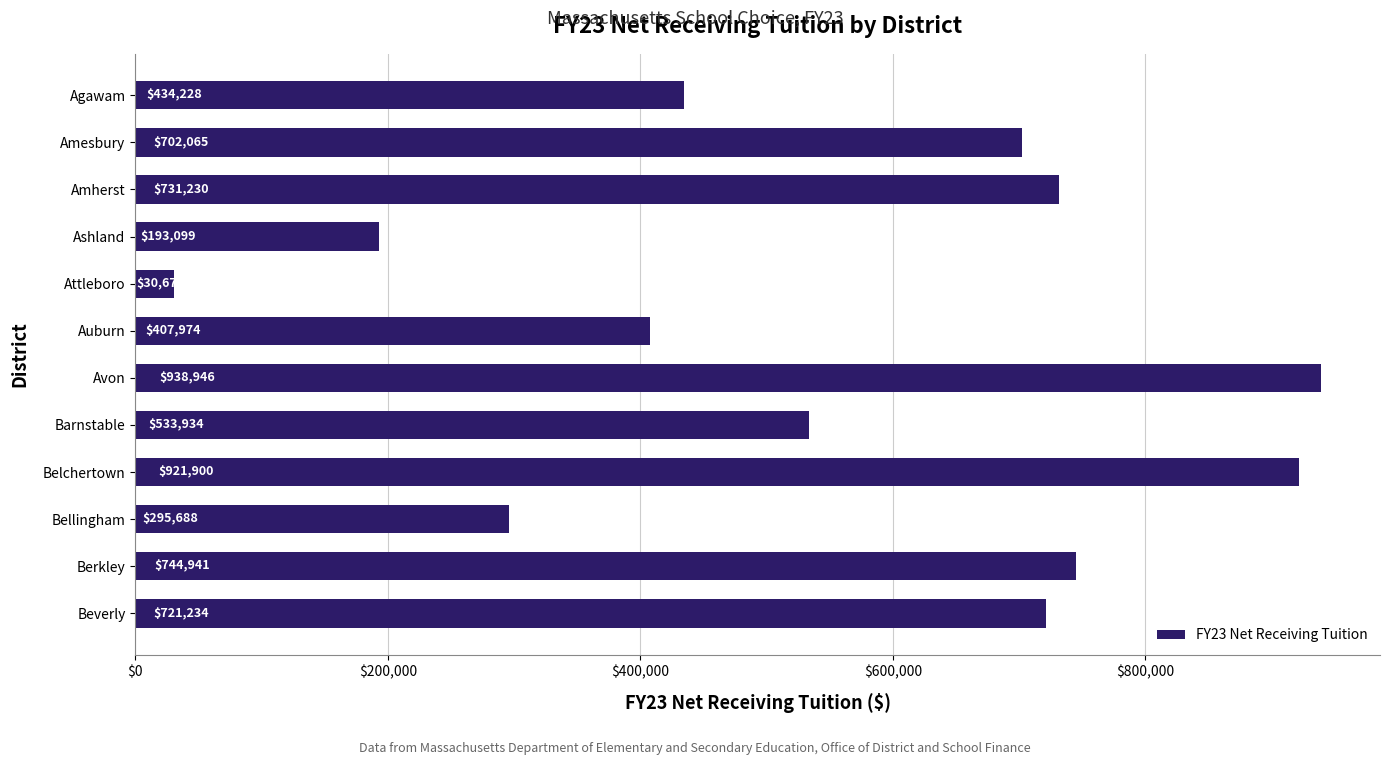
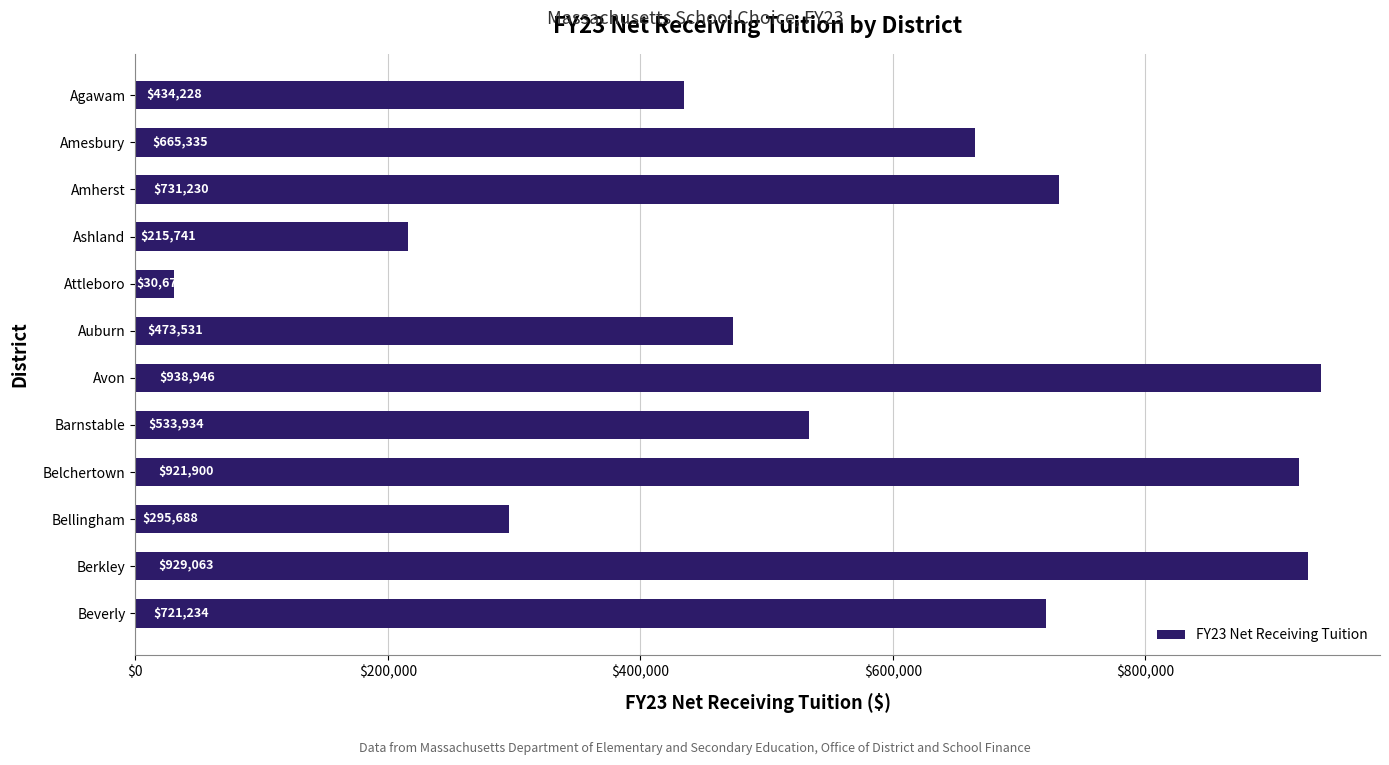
Amesbury: $702,065 -> $665,335
Ashland: $193,099 -> $215,741
Auburn: $407,974 -> $473,531
Berkley: $744,941 -> $929,063
